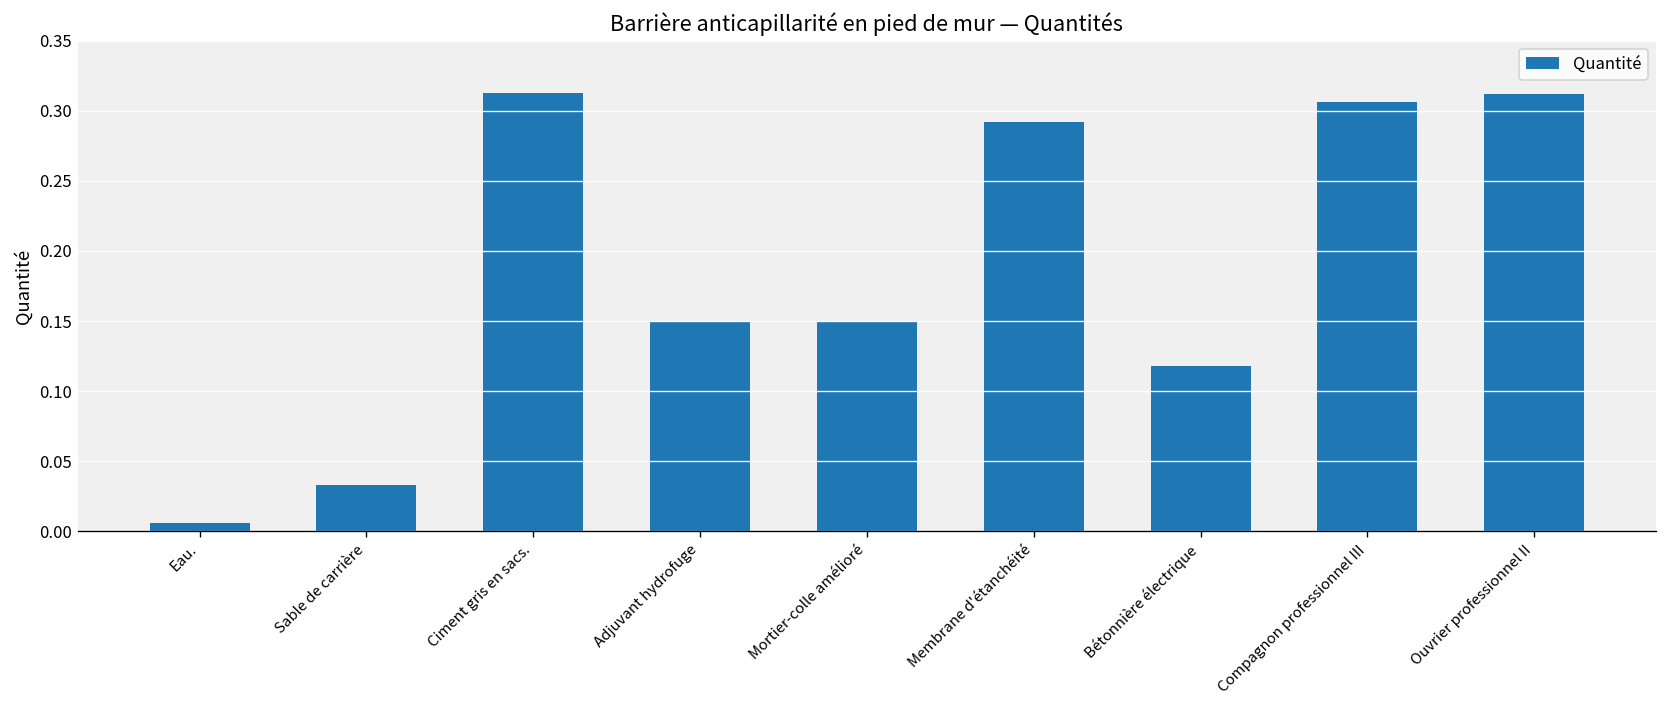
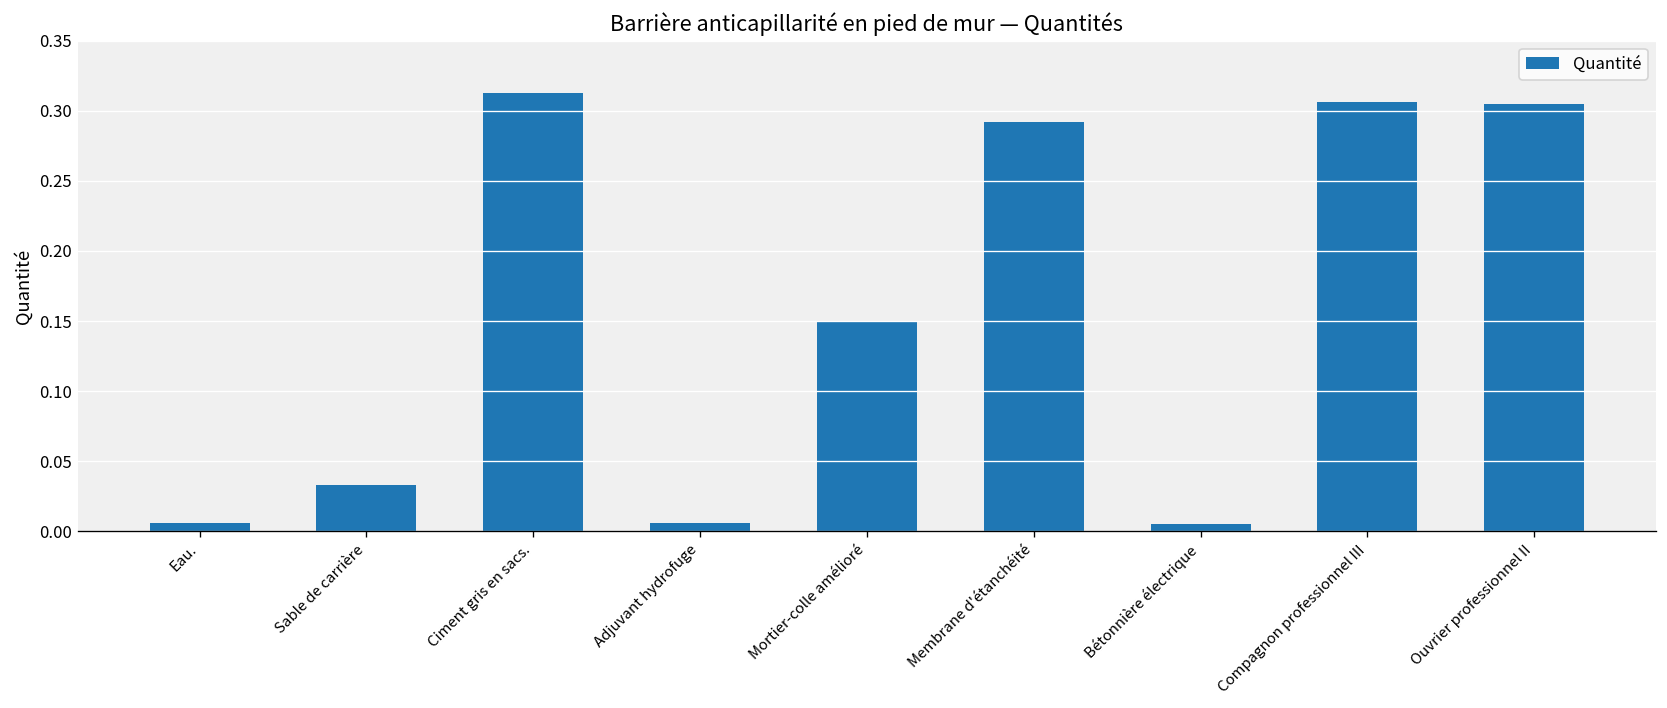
Adjuvant hydrofuge: 0.150 -> 0.006
Bétonnière électrique: 0.118 -> 0.005
Ouvrier professionnel II: 0.312 -> 0.305
